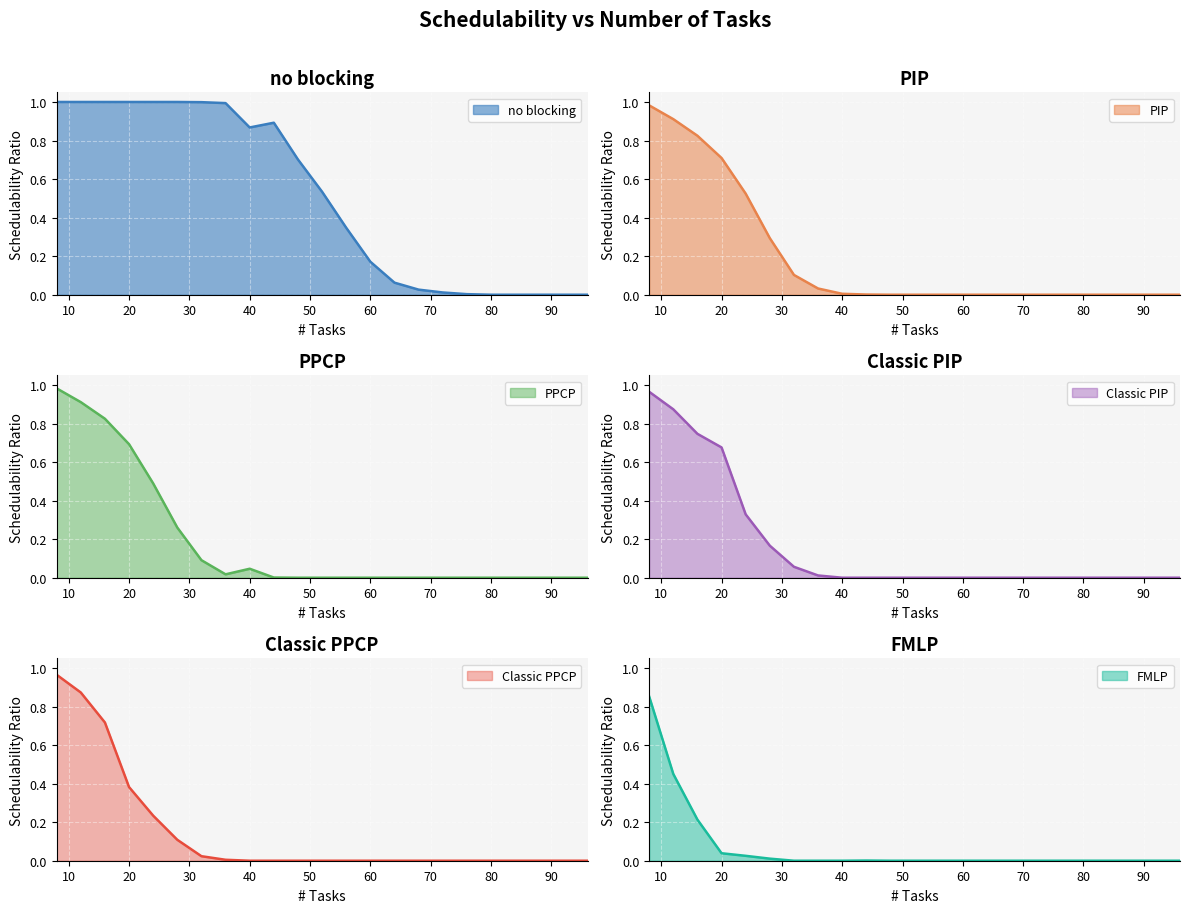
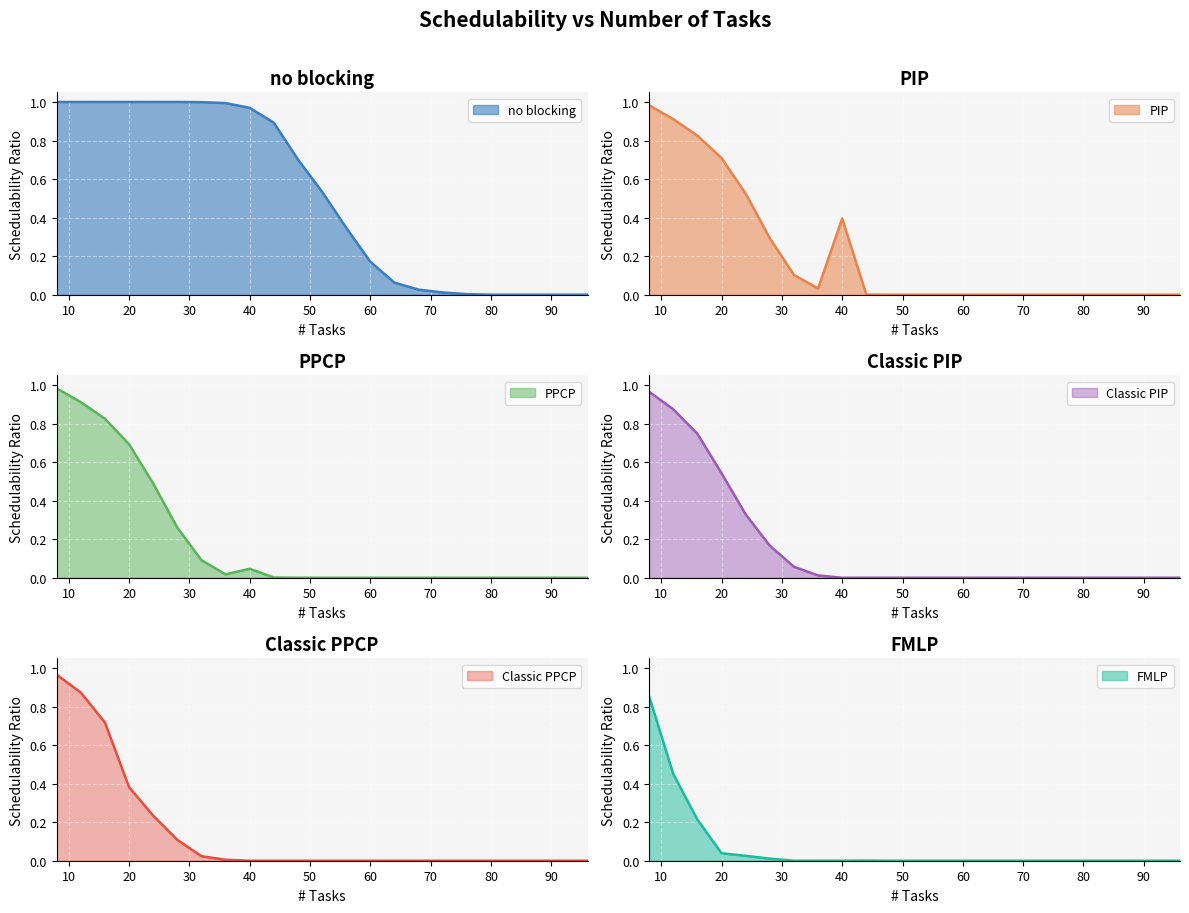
no blocking, 40: 0.87 -> 0.97
PIP, 40: 0.00 -> 0.40
Classic PIP, 20: 0.68 -> 0.54
